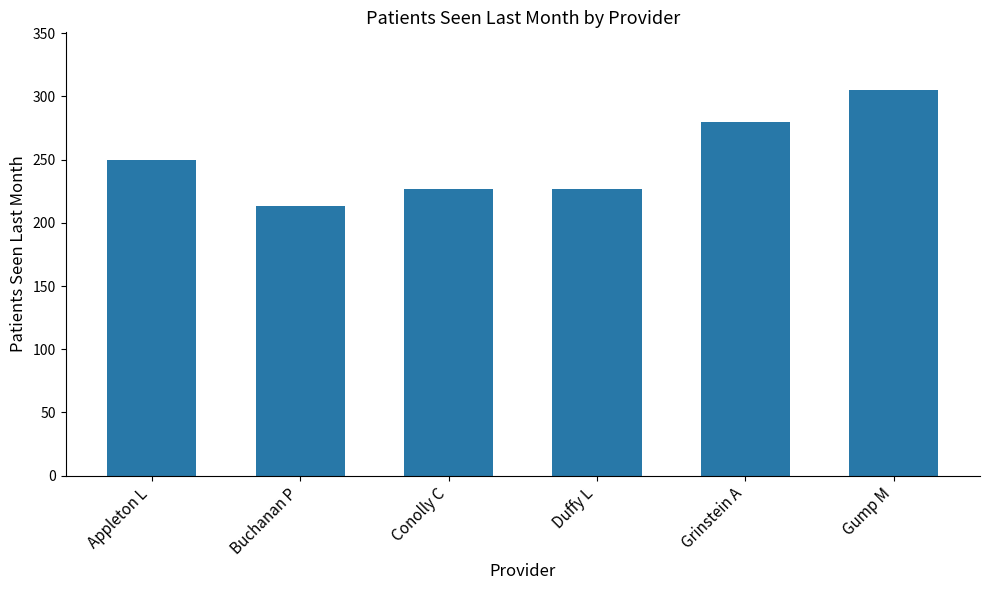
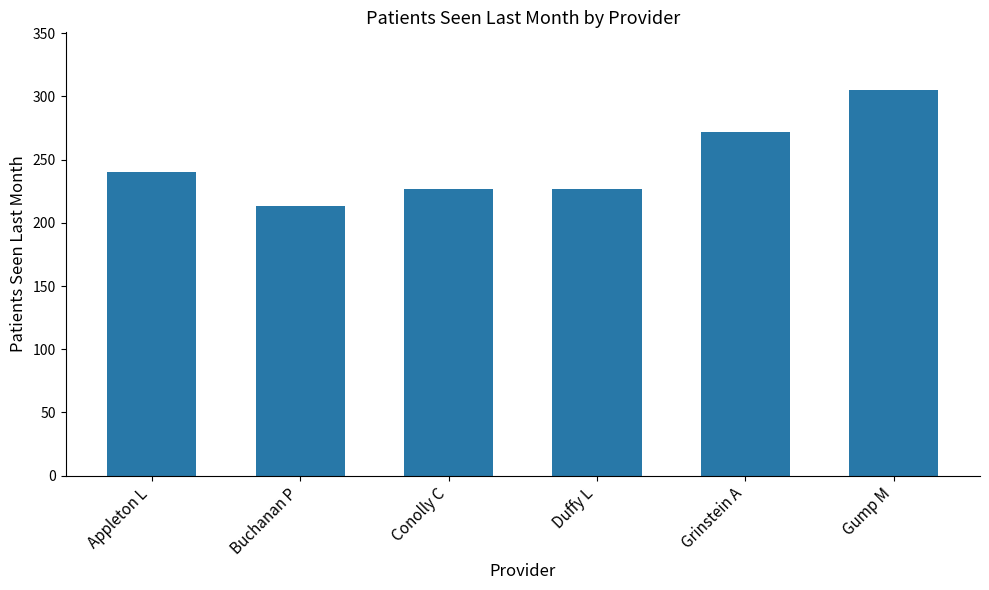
Appleton L: 250 -> 240
Grinstein A: 280 -> 272
